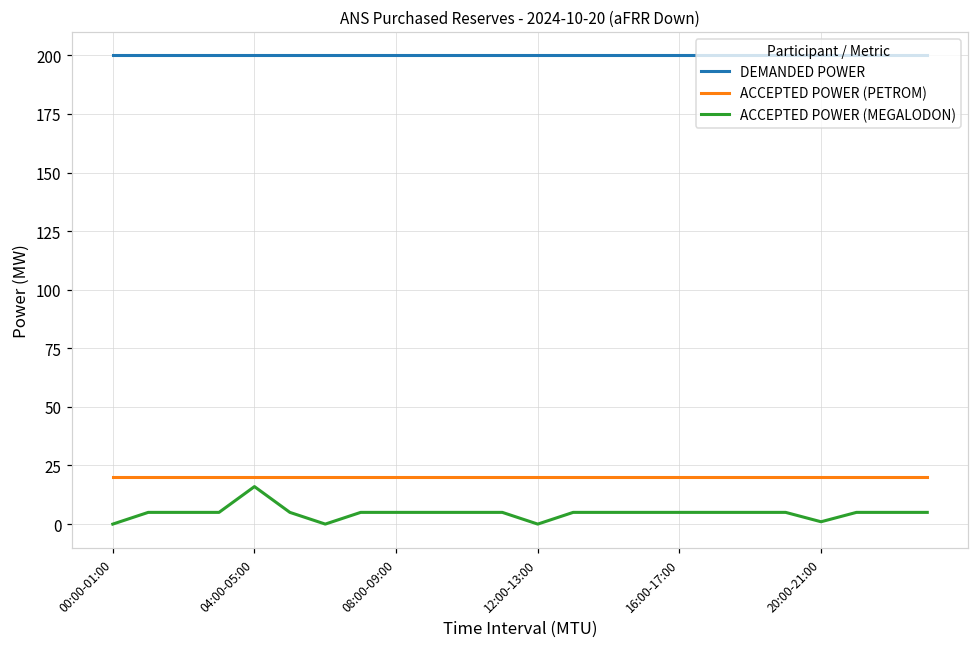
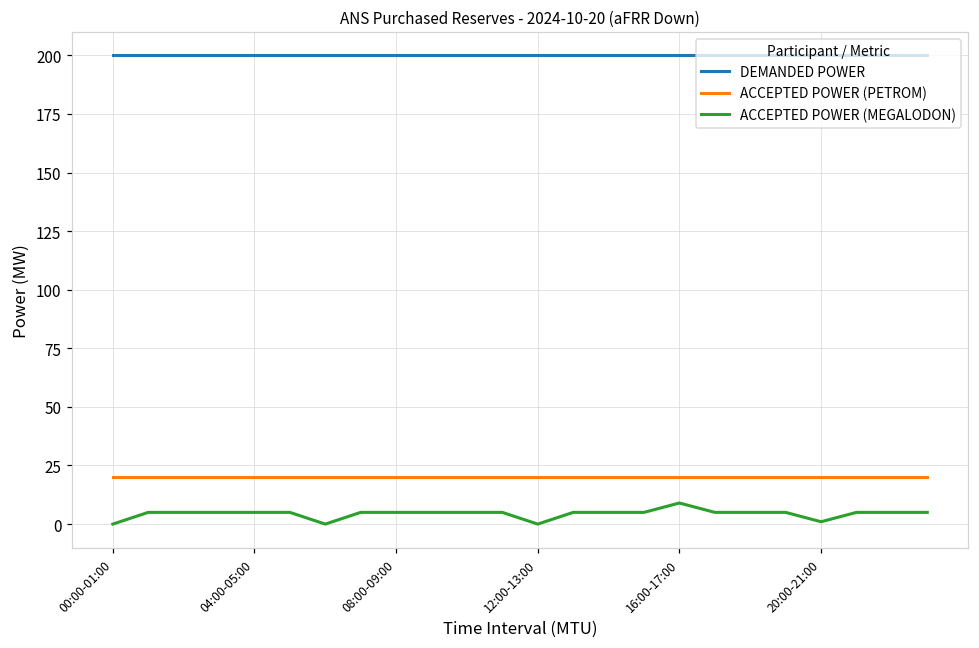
ACCEPTED POWER (MEGALODON), 04:00-05:00: 16 -> 5
ACCEPTED POWER (MEGALODON), 16:00-17:00: 5 -> 9
